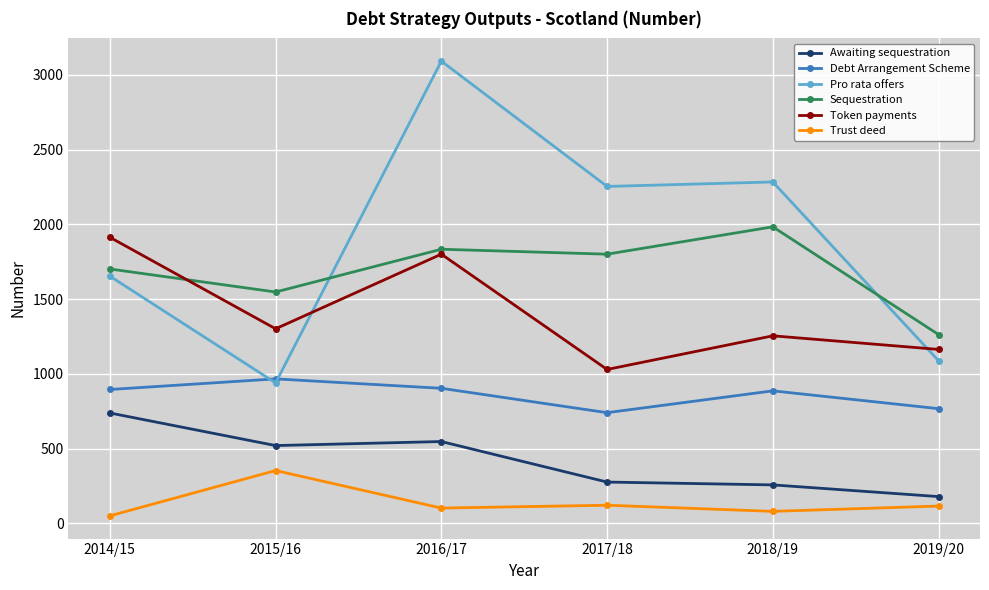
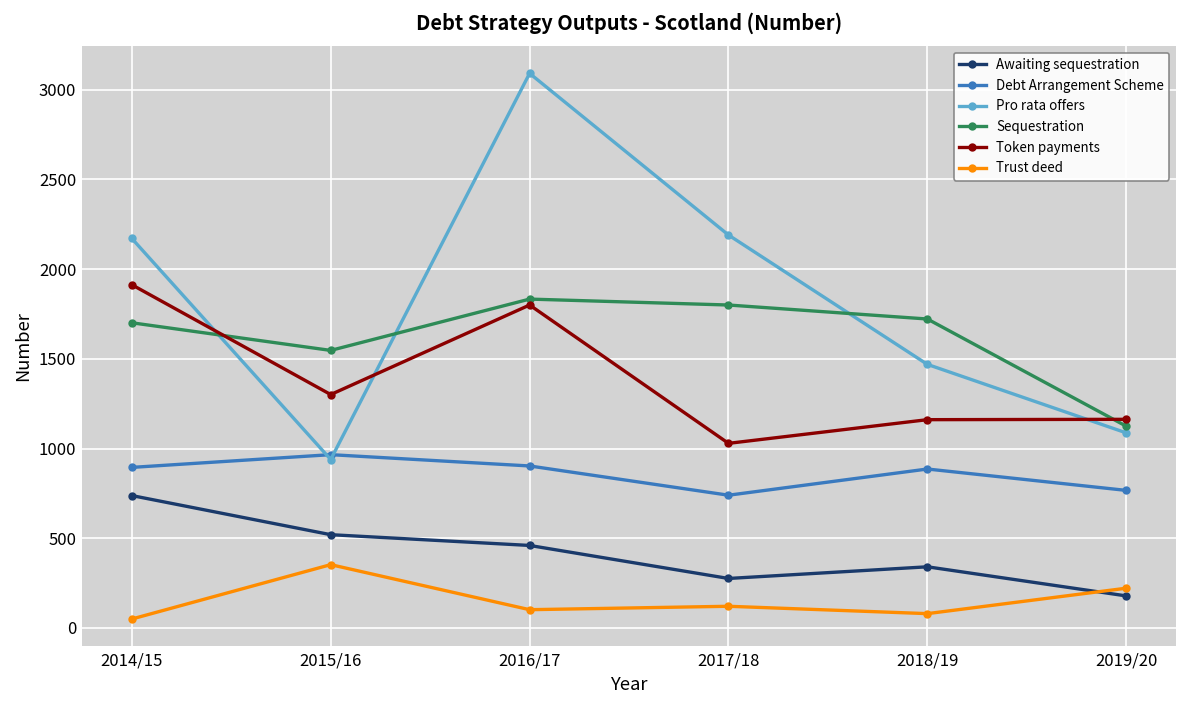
Pro rata offers, 2014/15: 1650 -> 2170
Awaiting sequestration, 2016/17: 550 -> 460
Pro rata offers, 2017/18: 2250 -> 2190
Awaiting sequestration, 2018/19: 260 -> 340
Pro rata offers, 2018/19: 2280 -> 1470
Sequestration, 2018/19: 1980 -> 1720
Token payments, 2018/19: 1250 -> 1160
Sequestration, 2019/20: 1260 -> 1120
Trust deed, 2019/20: 120 -> 220
